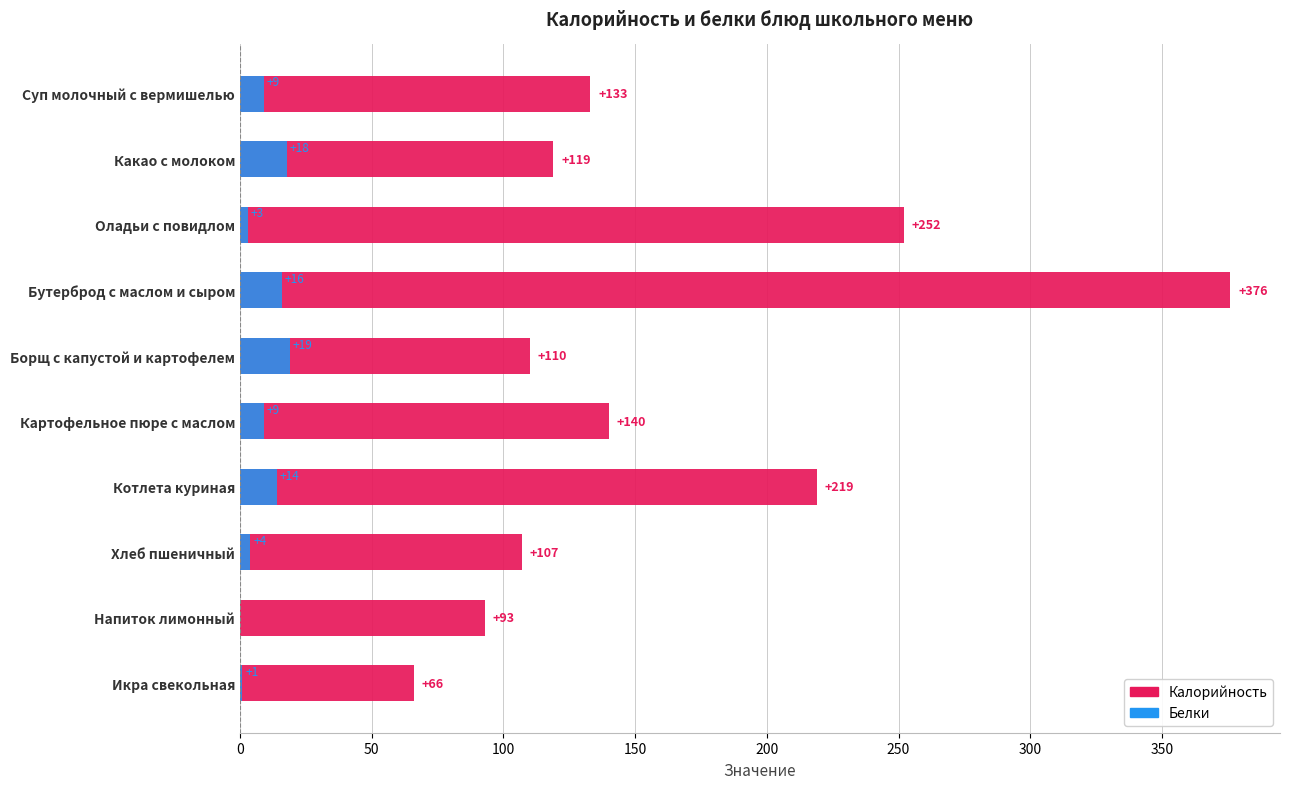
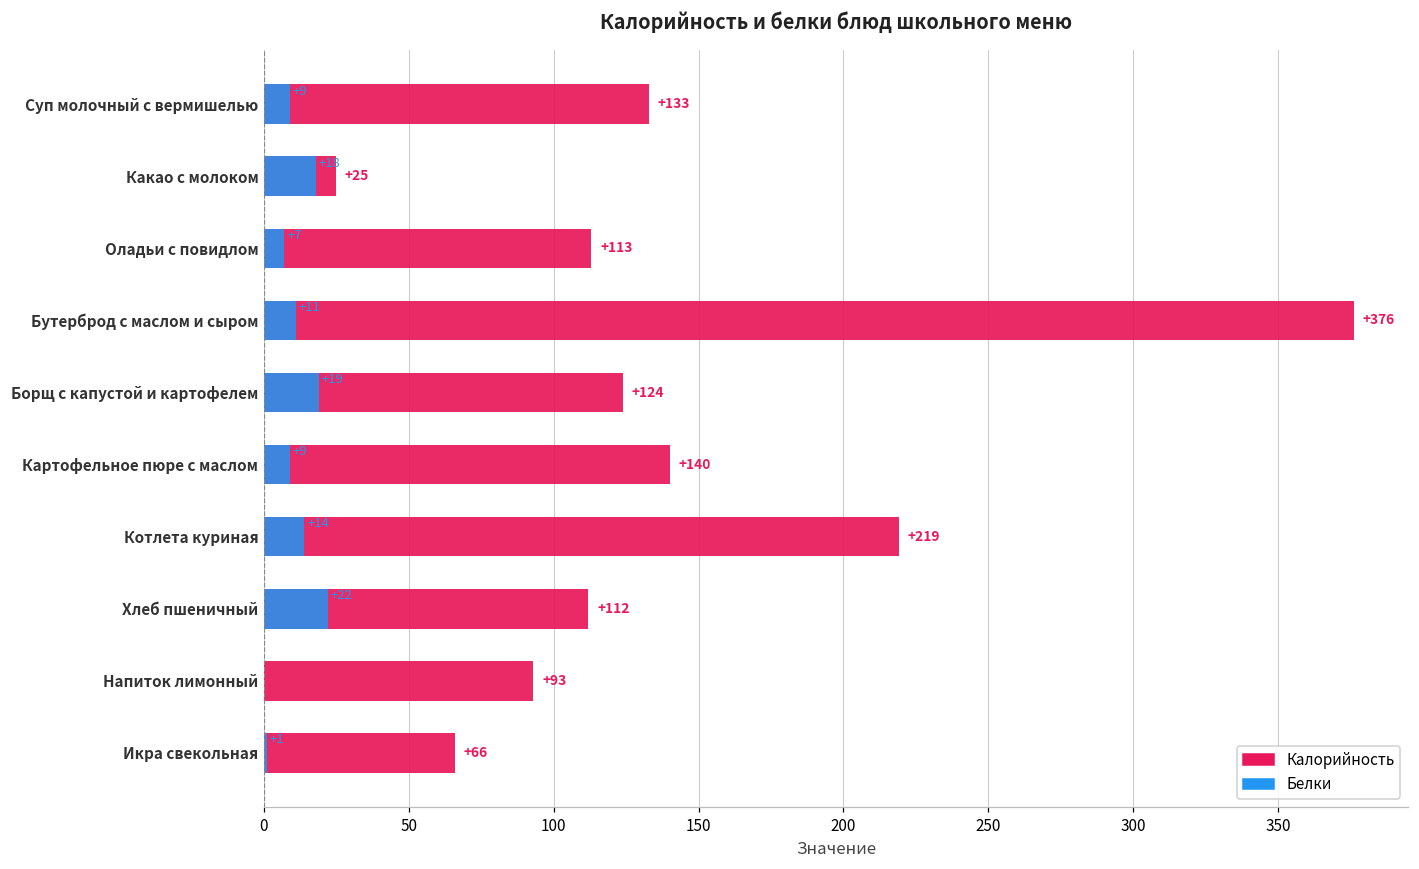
Калорийность, Какао с молоком: +119 -> +25
Калорийность, Оладьи с повидлом: +252 -> +113
Белки, Оладьи с повидлом: +3 -> +7
Белки, Бутерброд с маслом и сыром: +16 -> +11
Калорийность, Борщ с капустой и картофелем: +110 -> +124
Калорийность, Хлеб пшеничный: +107 -> +112
Белки, Хлеб пшеничный: +4 -> +22
